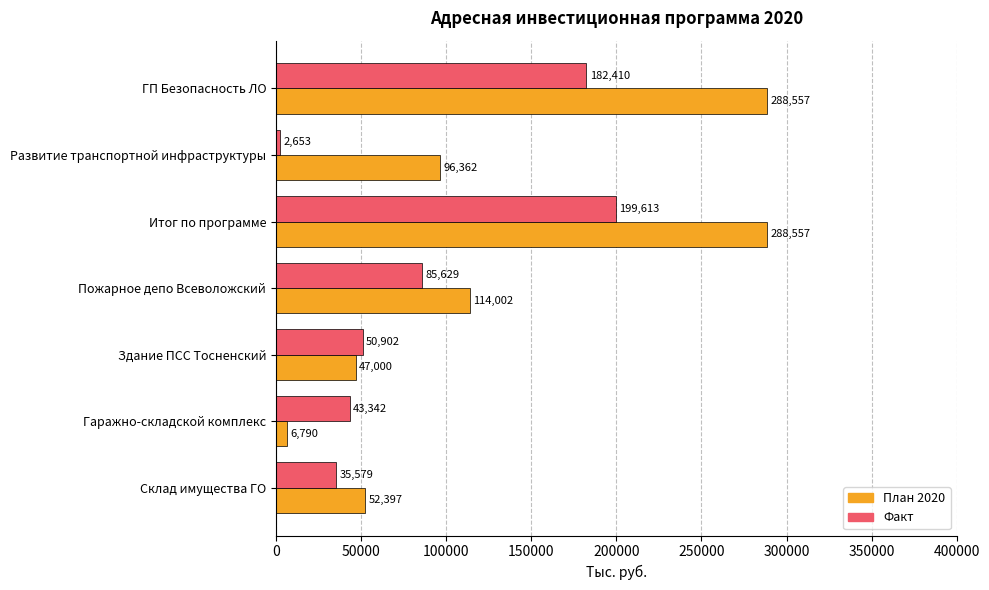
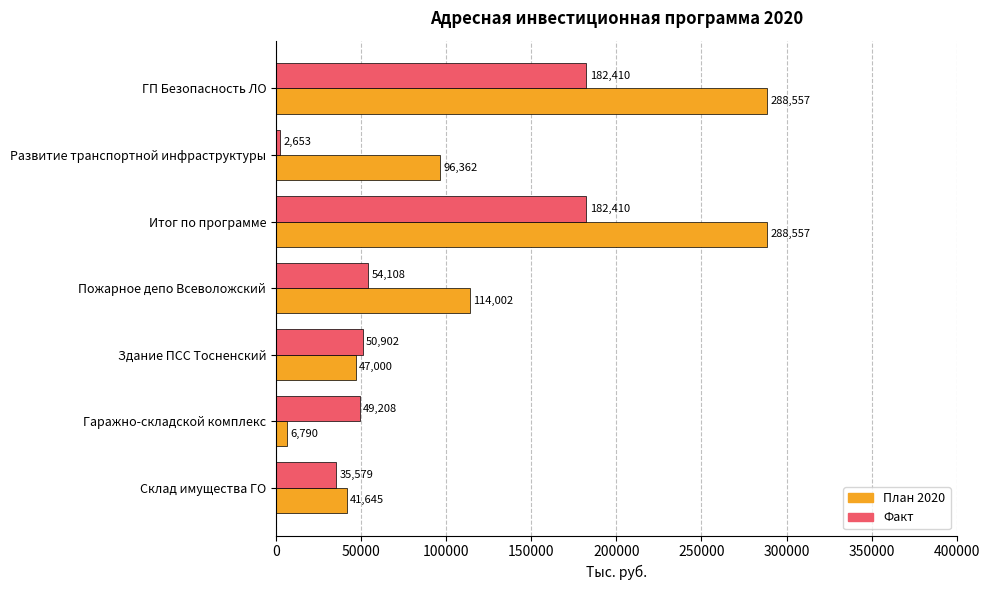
Факт, Итог по программе: 199,613 -> 182,410
Факт, Пожарное депо Всеволожский: 85,629 -> 54,108
Факт, Гаражно-складской комплекс: 43,342 -> 49,208
План 2020, Склад имущества ГО: 52,397 -> 41,645
